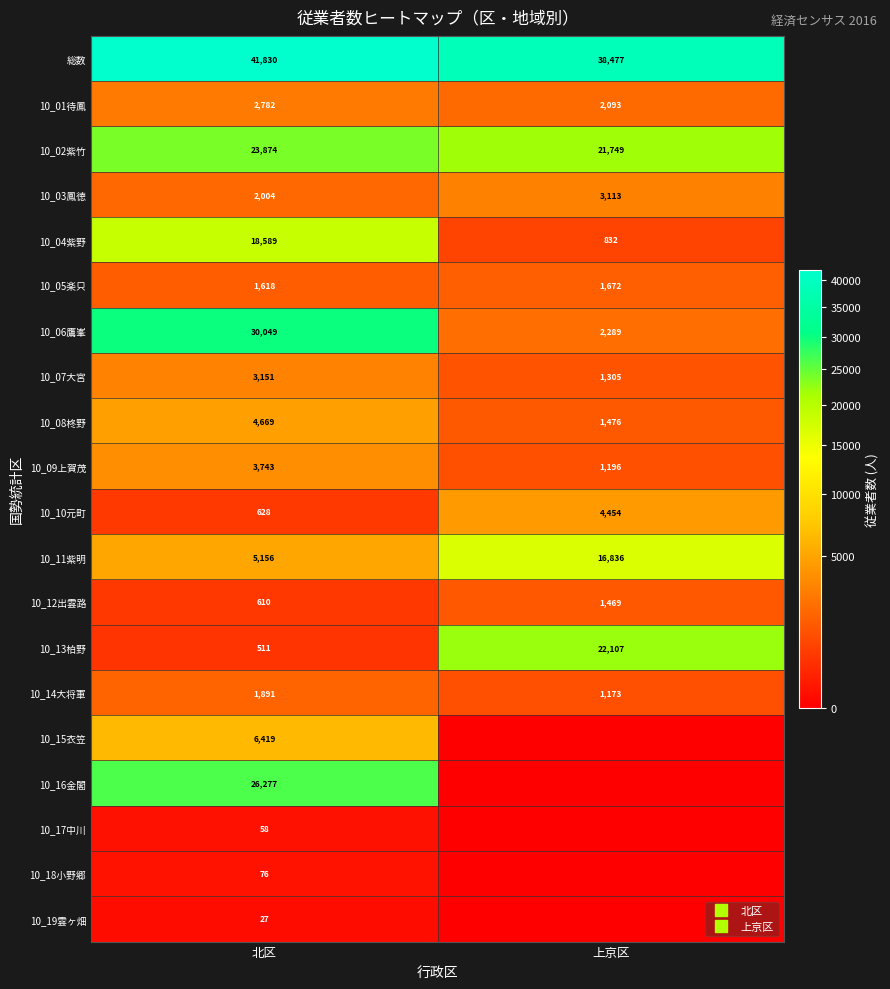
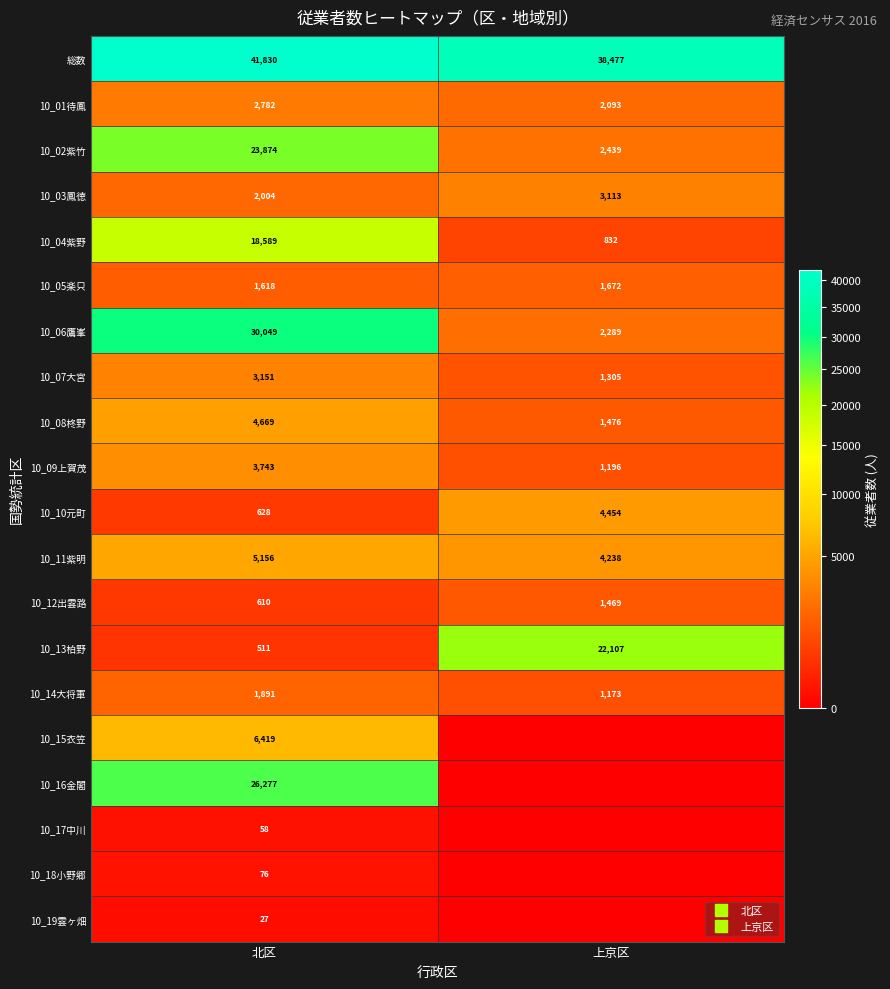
10_02紫竹, 上京区: 21,749 -> 2,439
10_11紫明, 上京区: 16,836 -> 4,238
